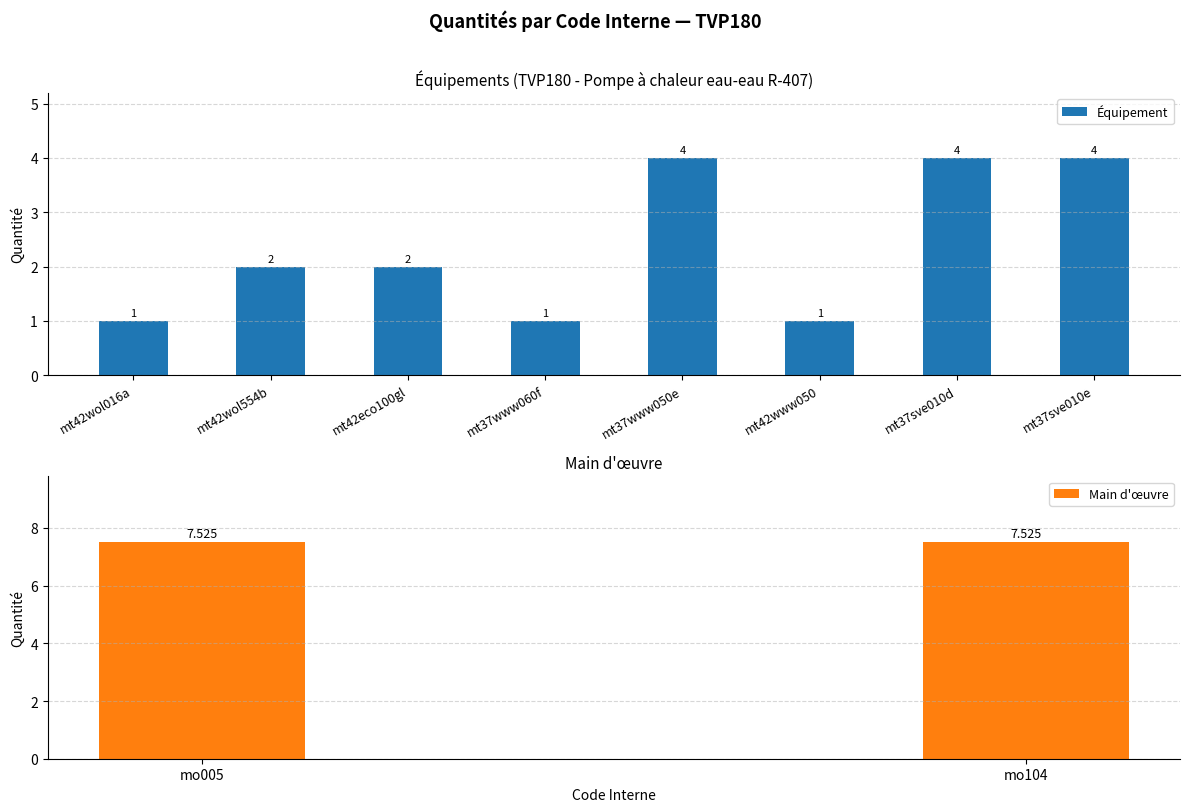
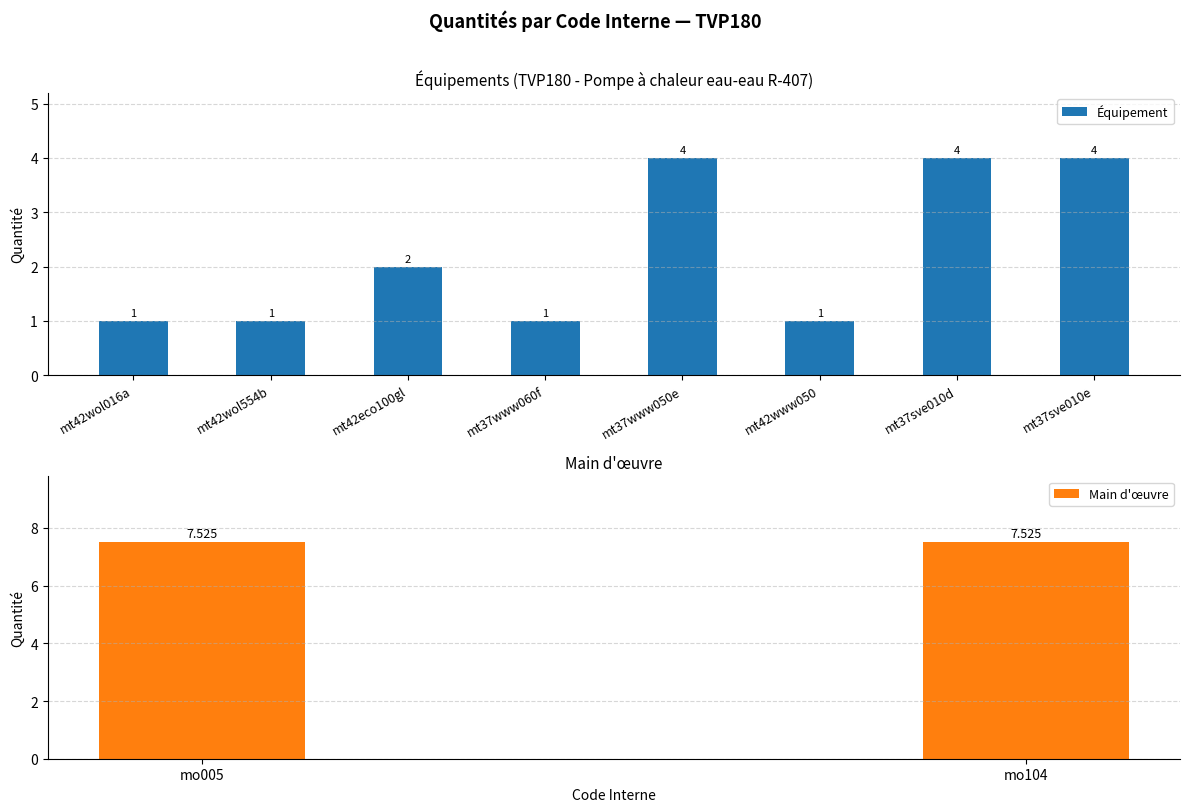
Équipements (TVP180 - Pompe à chaleur eau-eau R-407), mt42wol554b: 2 -> 1
